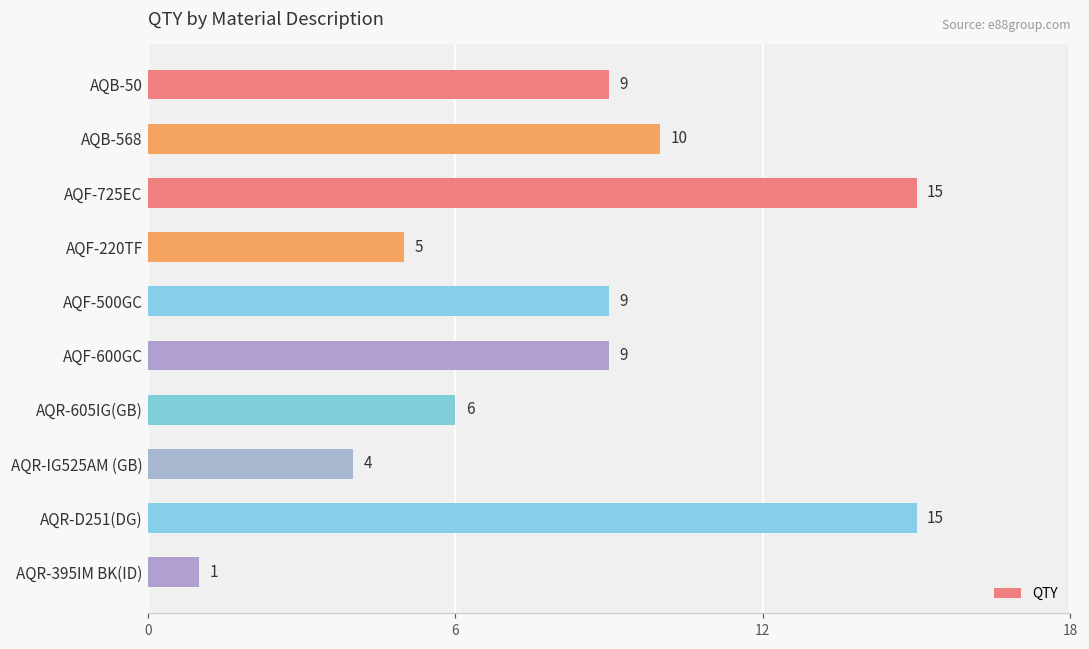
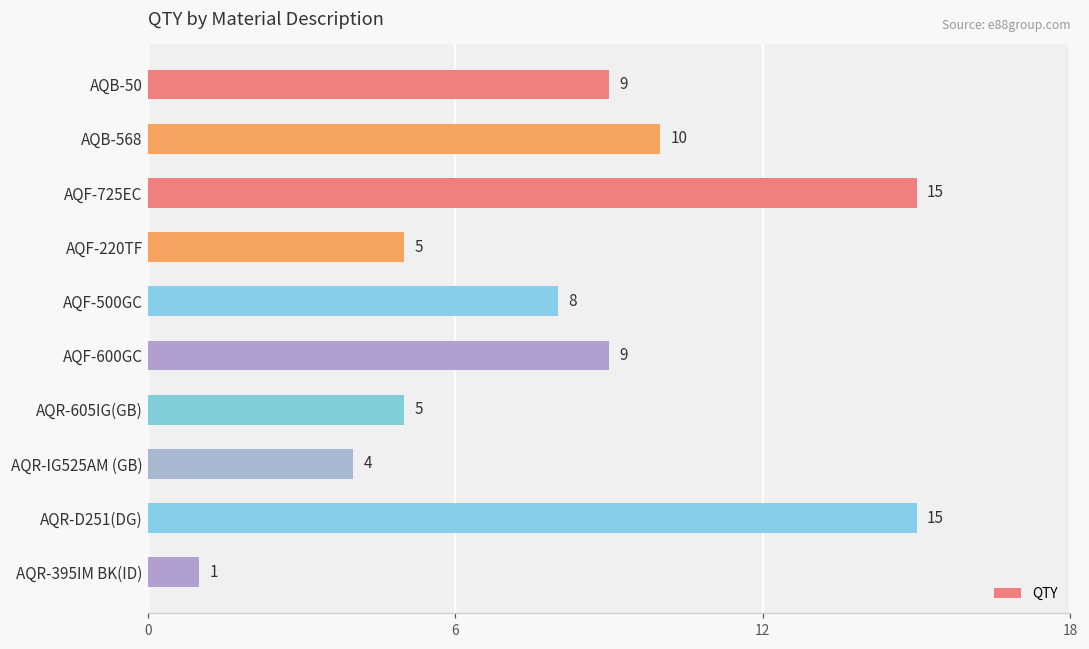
AQF-500GC: 9 -> 8
AQR-605IG(GB): 6 -> 5
